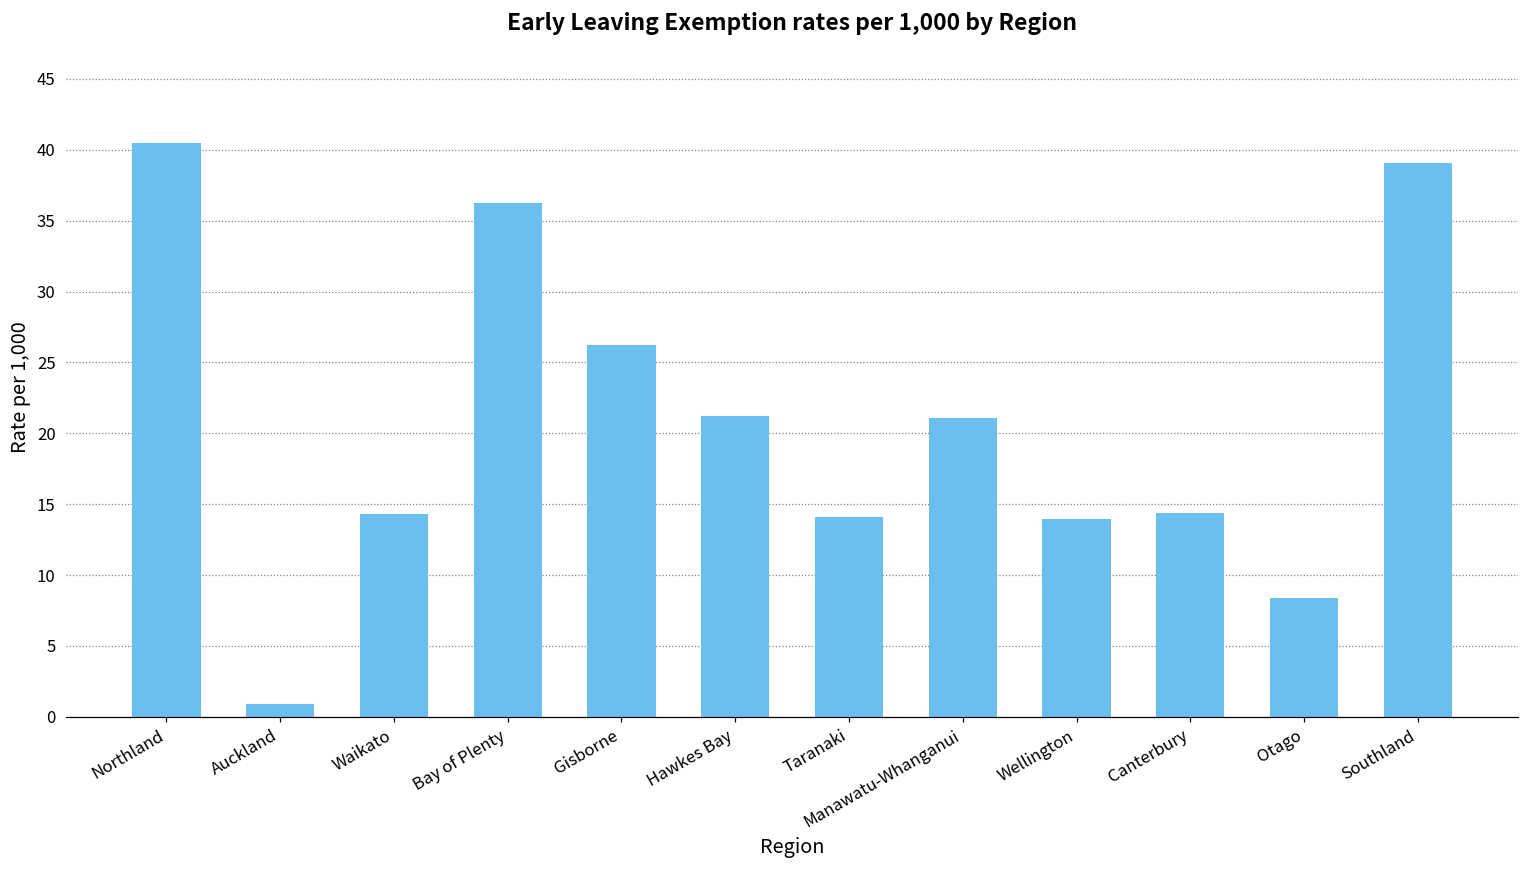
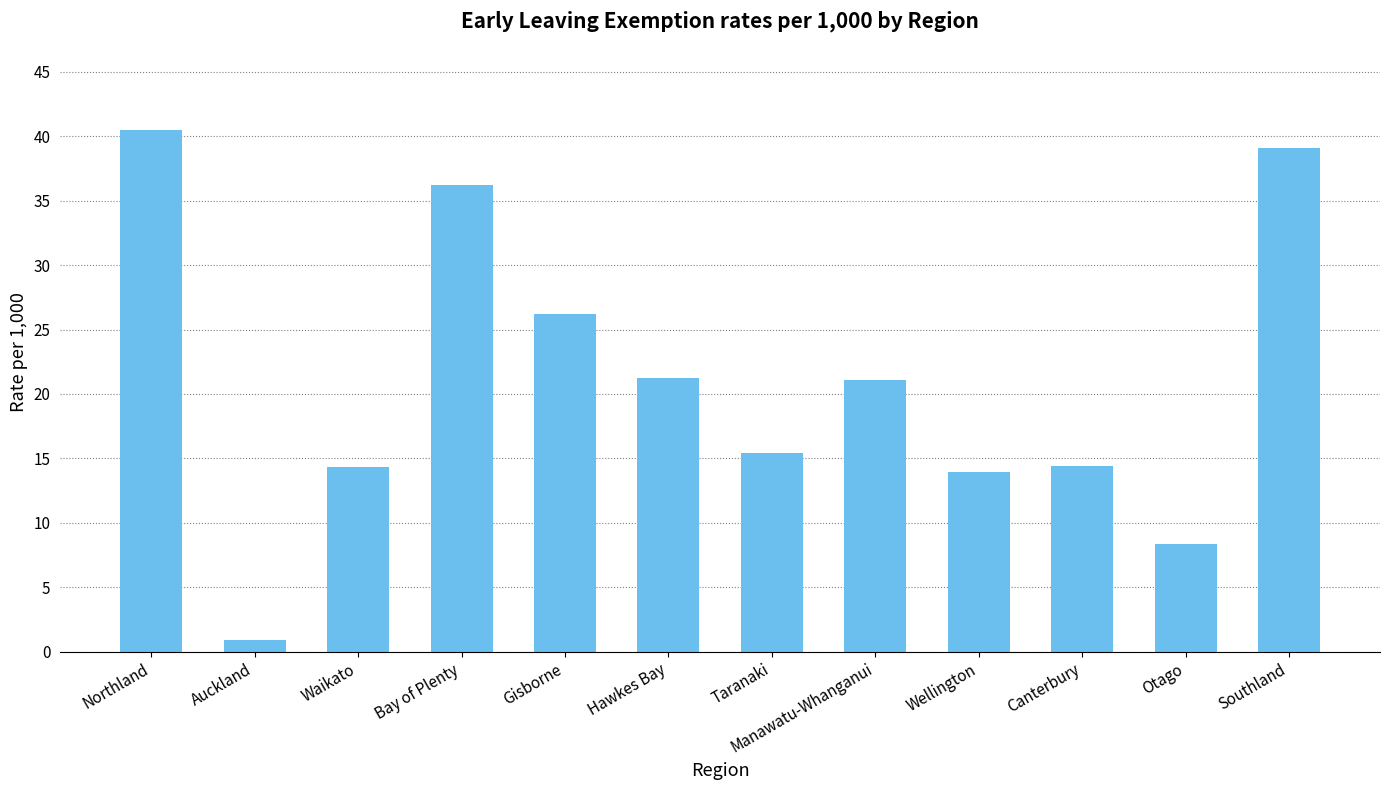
Taranaki: 14.1 -> 15.4
